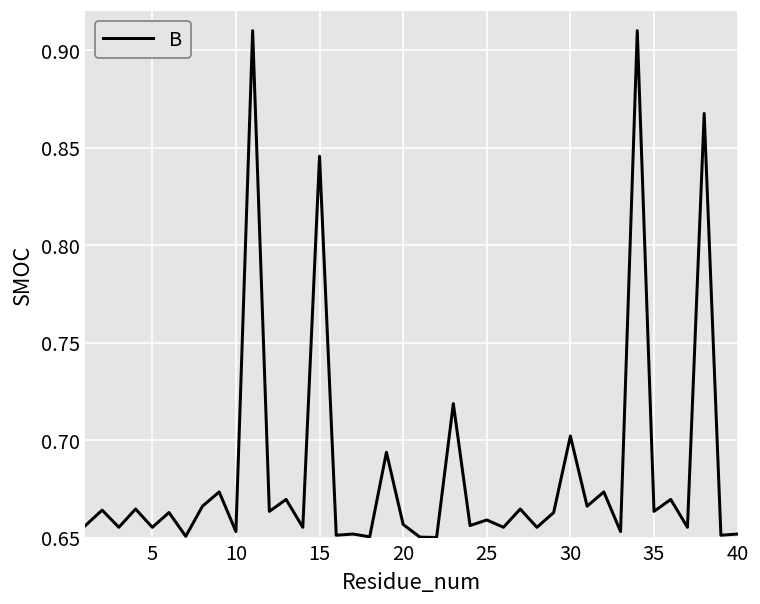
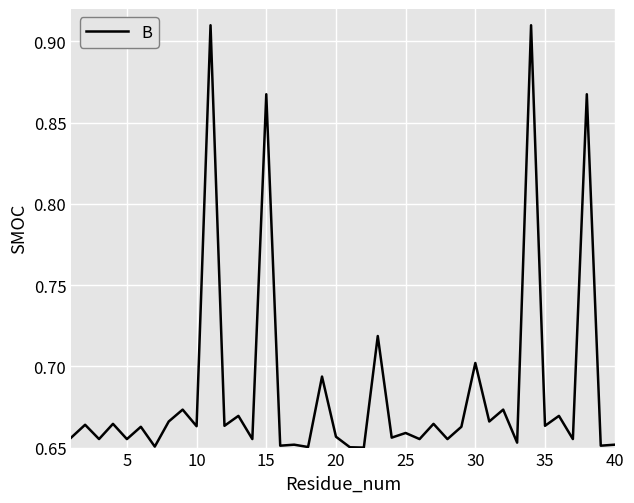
10: 0.653 -> 0.663
15: 0.846 -> 0.868
